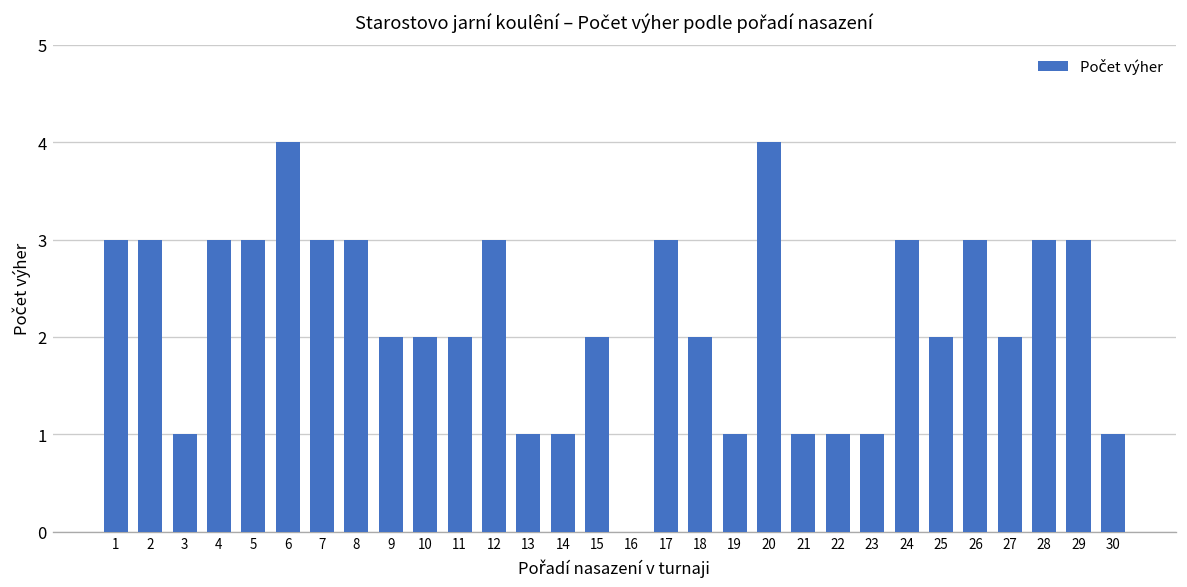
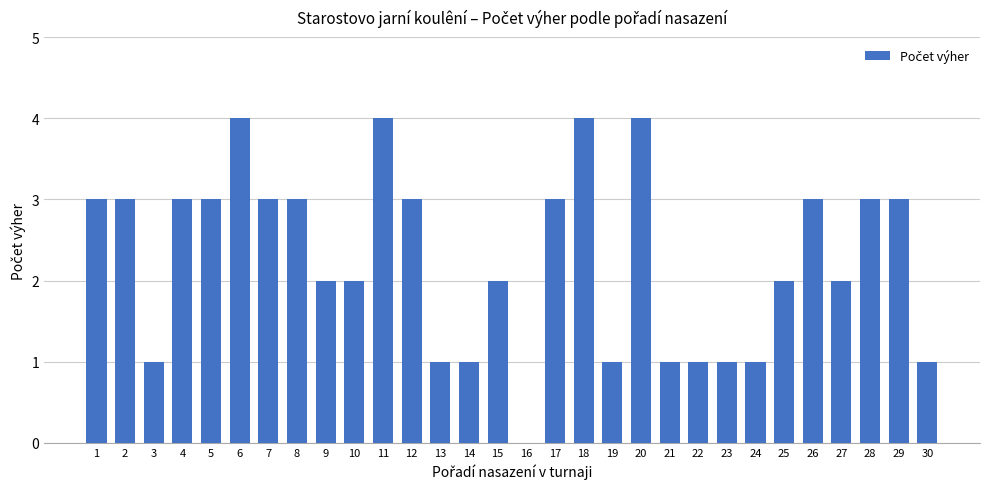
11: 2 -> 4
18: 2 -> 4
24: 3 -> 1
